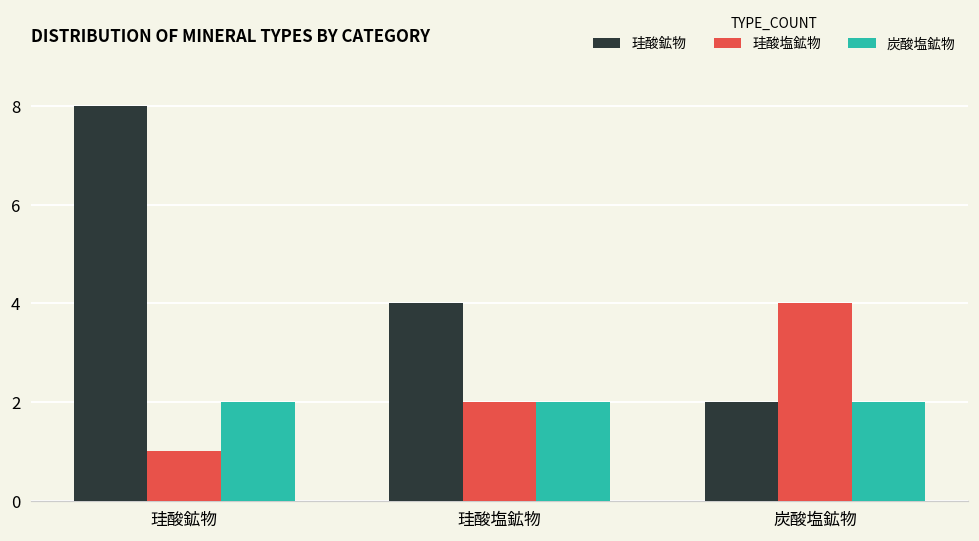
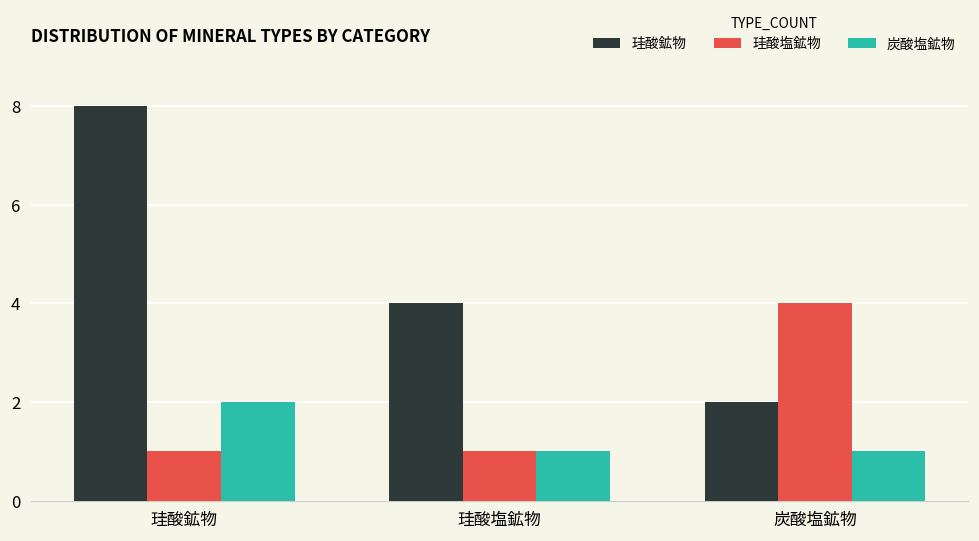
珪酸塩鉱物, 珪酸塩鉱物: 2 -> 1
炭酸塩鉱物, 珪酸塩鉱物: 2 -> 1
炭酸塩鉱物, 炭酸塩鉱物: 2 -> 1
